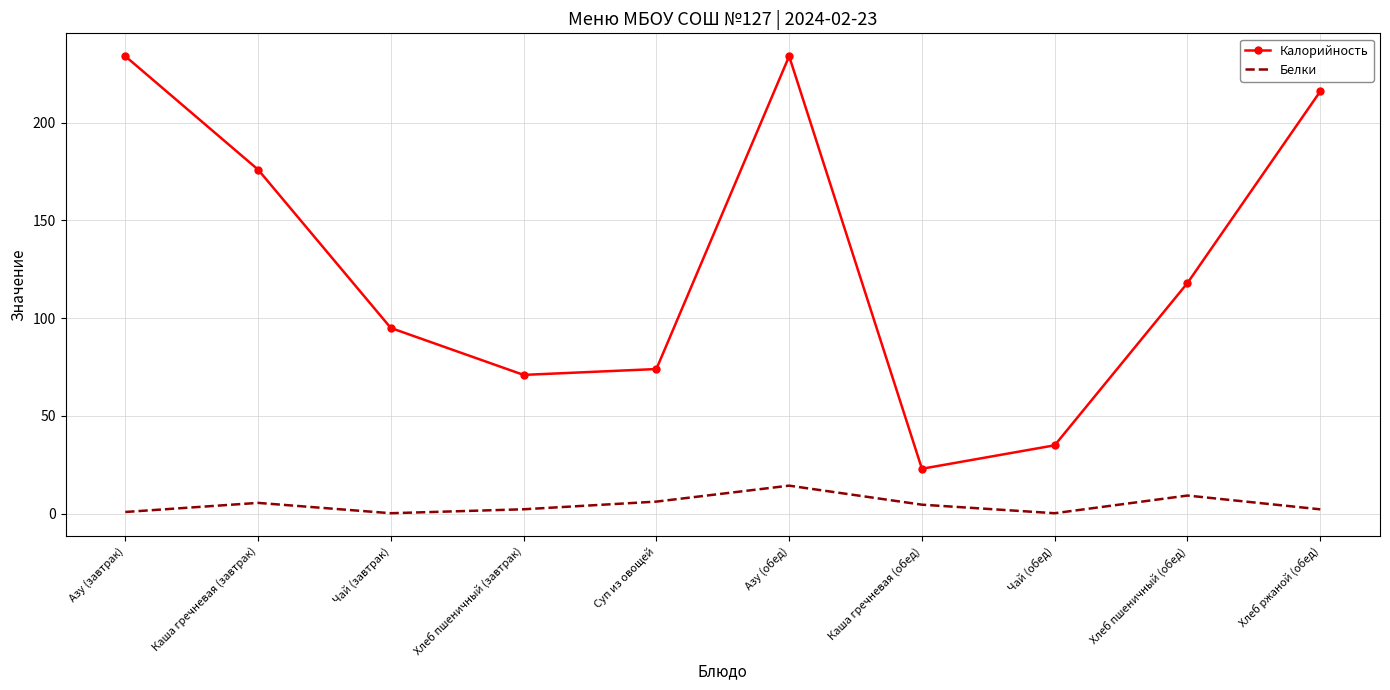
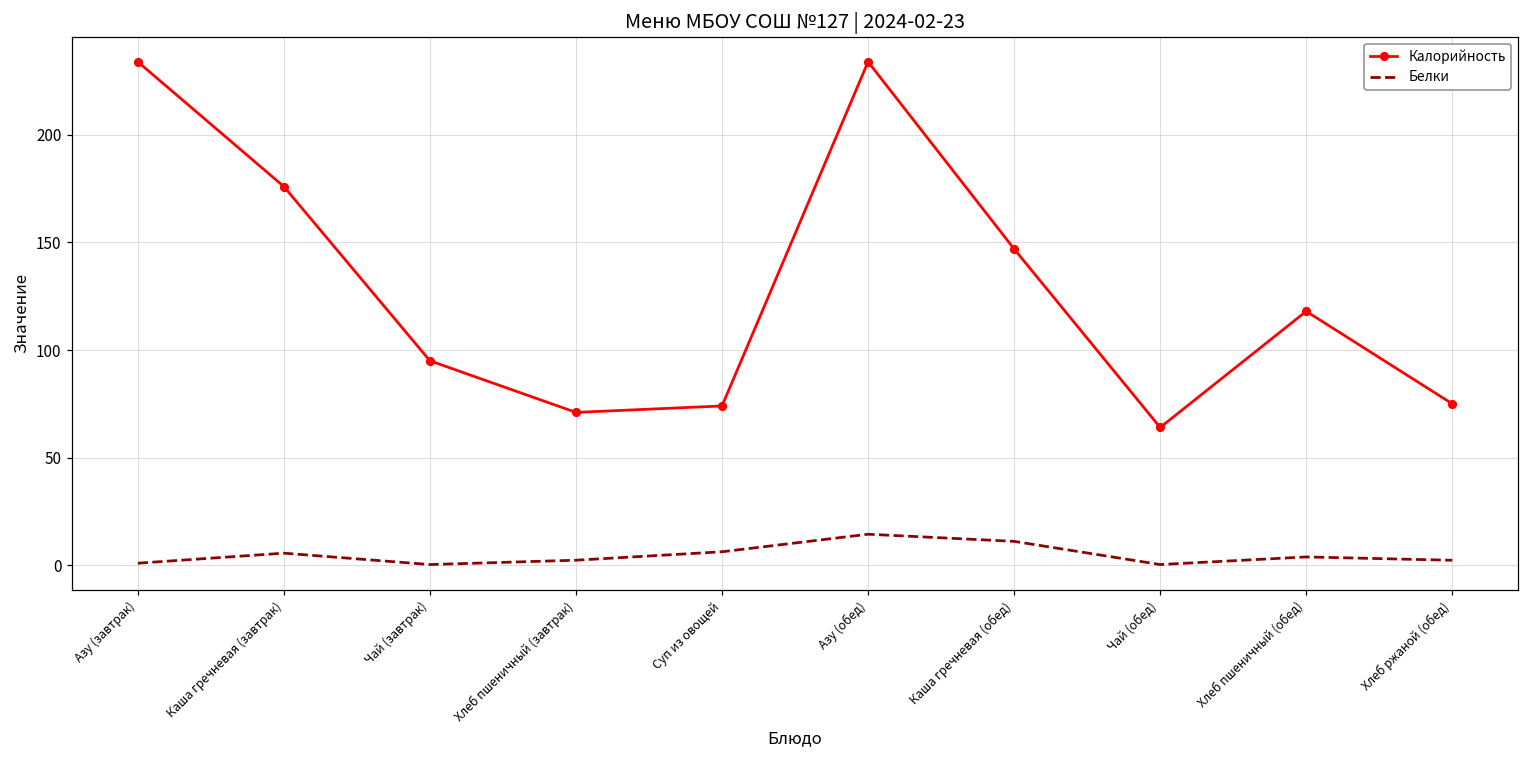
Калорийность, Каша гречневая (обед): 23 -> 147
Белки, Каша гречневая (обед): 5 -> 11
Калорийность, Чай (обед): 35 -> 64
Белки, Хлеб пшеничный (обед): 9 -> 4
Калорийность, Хлеб ржаной (обед): 216 -> 75
